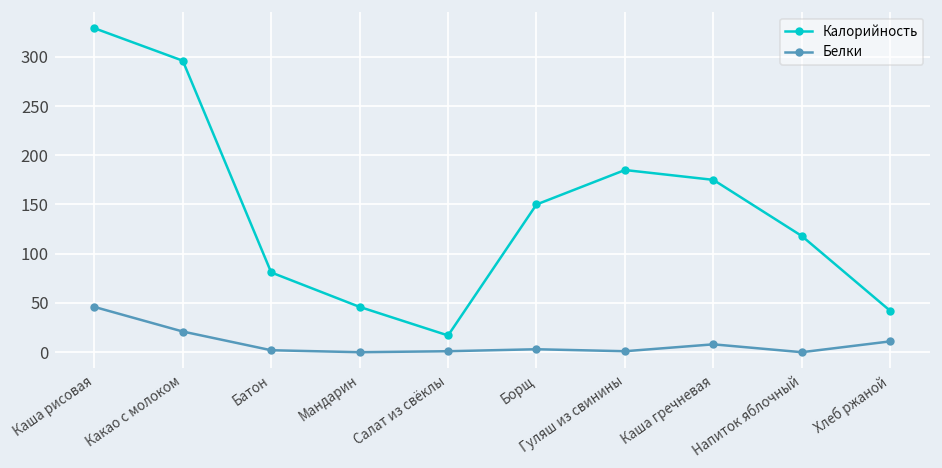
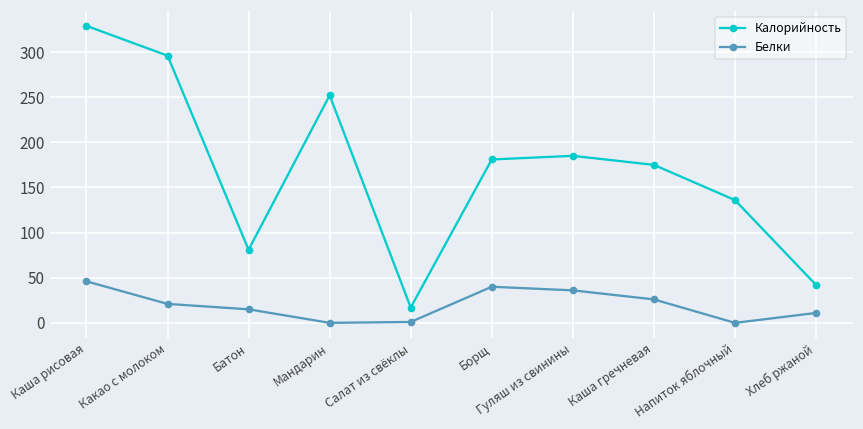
Белки, Батон: 0 -> 20
Калорийность, Мандарин: 50 -> 250
Калорийность, Борщ: 150 -> 180
Белки, Борщ: 0 -> 40
Белки, Гуляш из свинины: 0 -> 40
Белки, Каша гречневая: 10 -> 30
Калорийность, Напиток яблочный: 120 -> 140
